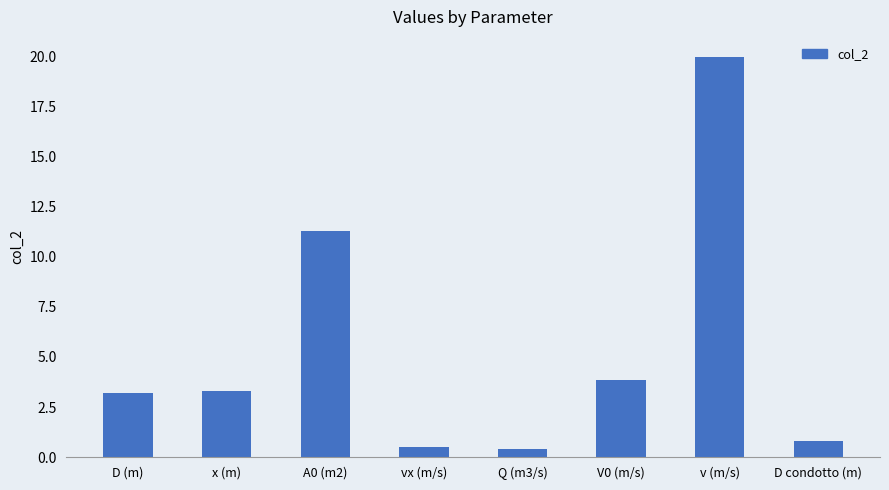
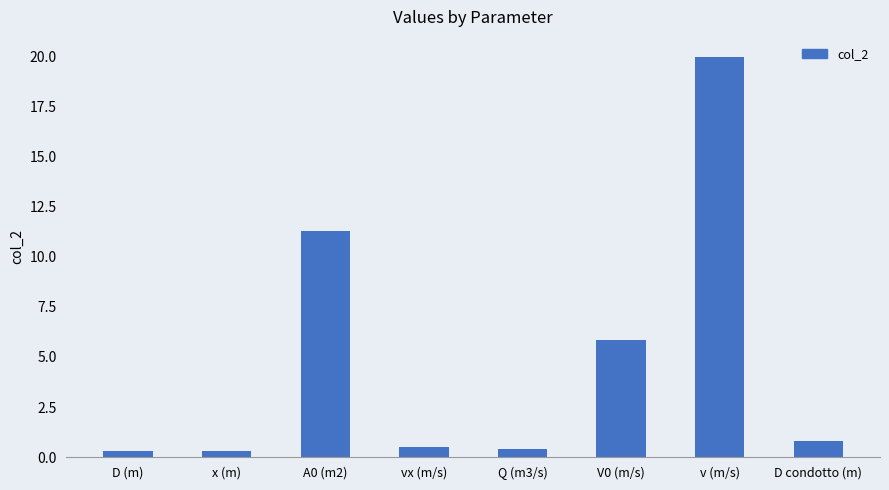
D (m): 3.2 -> 0.3
x (m): 3.3 -> 0.3
V0 (m/s): 3.8 -> 5.9
